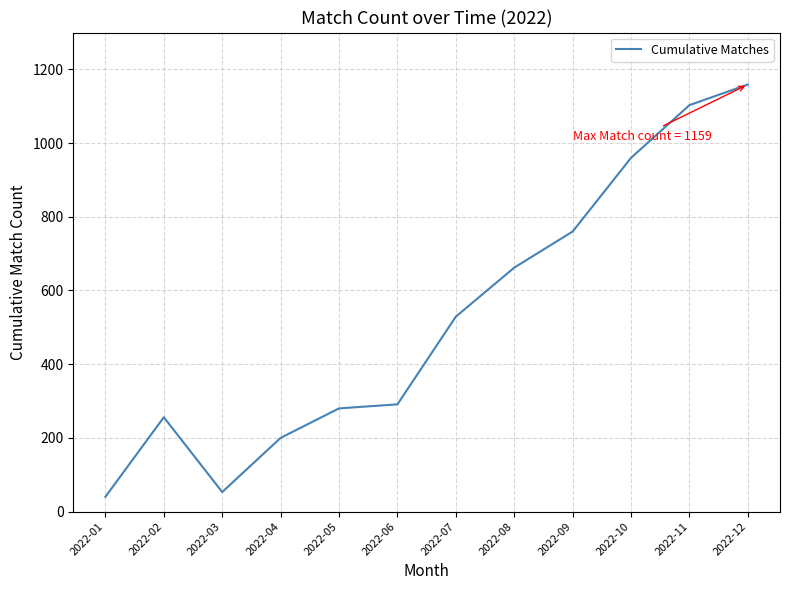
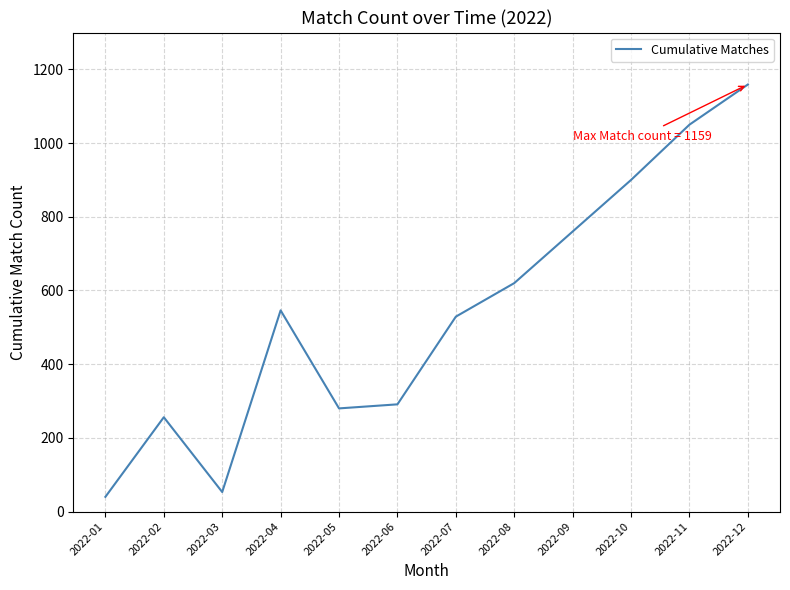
2022-04: 200 -> 550
2022-08: 660 -> 620
2022-10: 960 -> 900
2022-11: 1100 -> 1050
